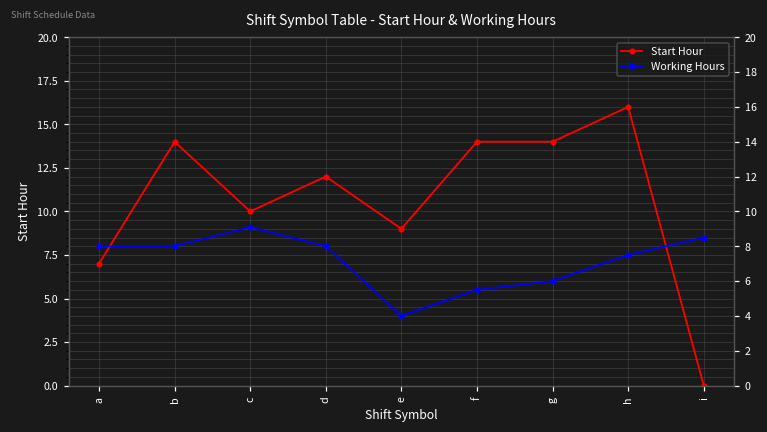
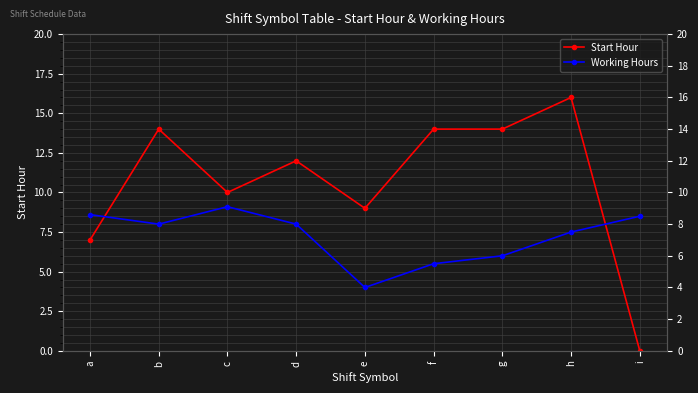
Working Hours, a: 8.0 -> 8.6
